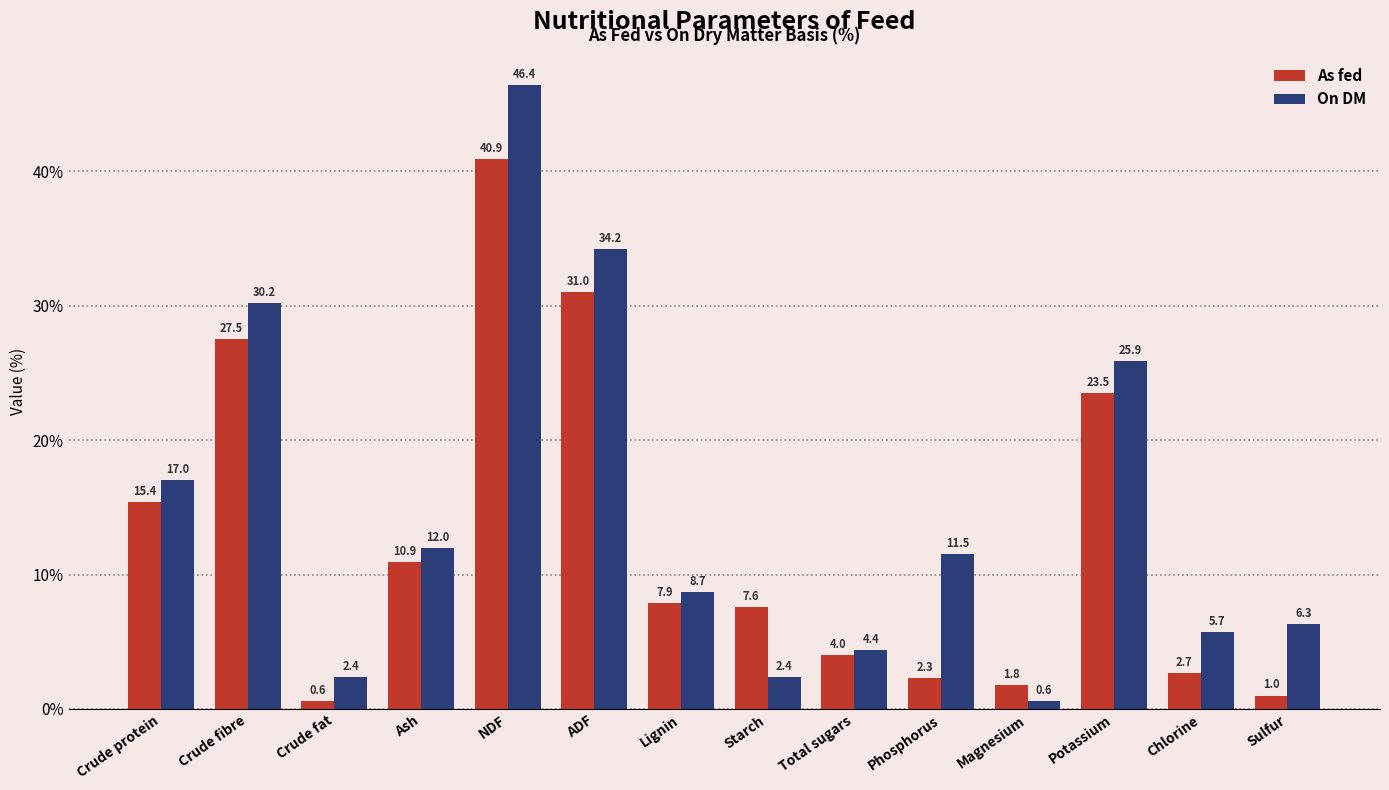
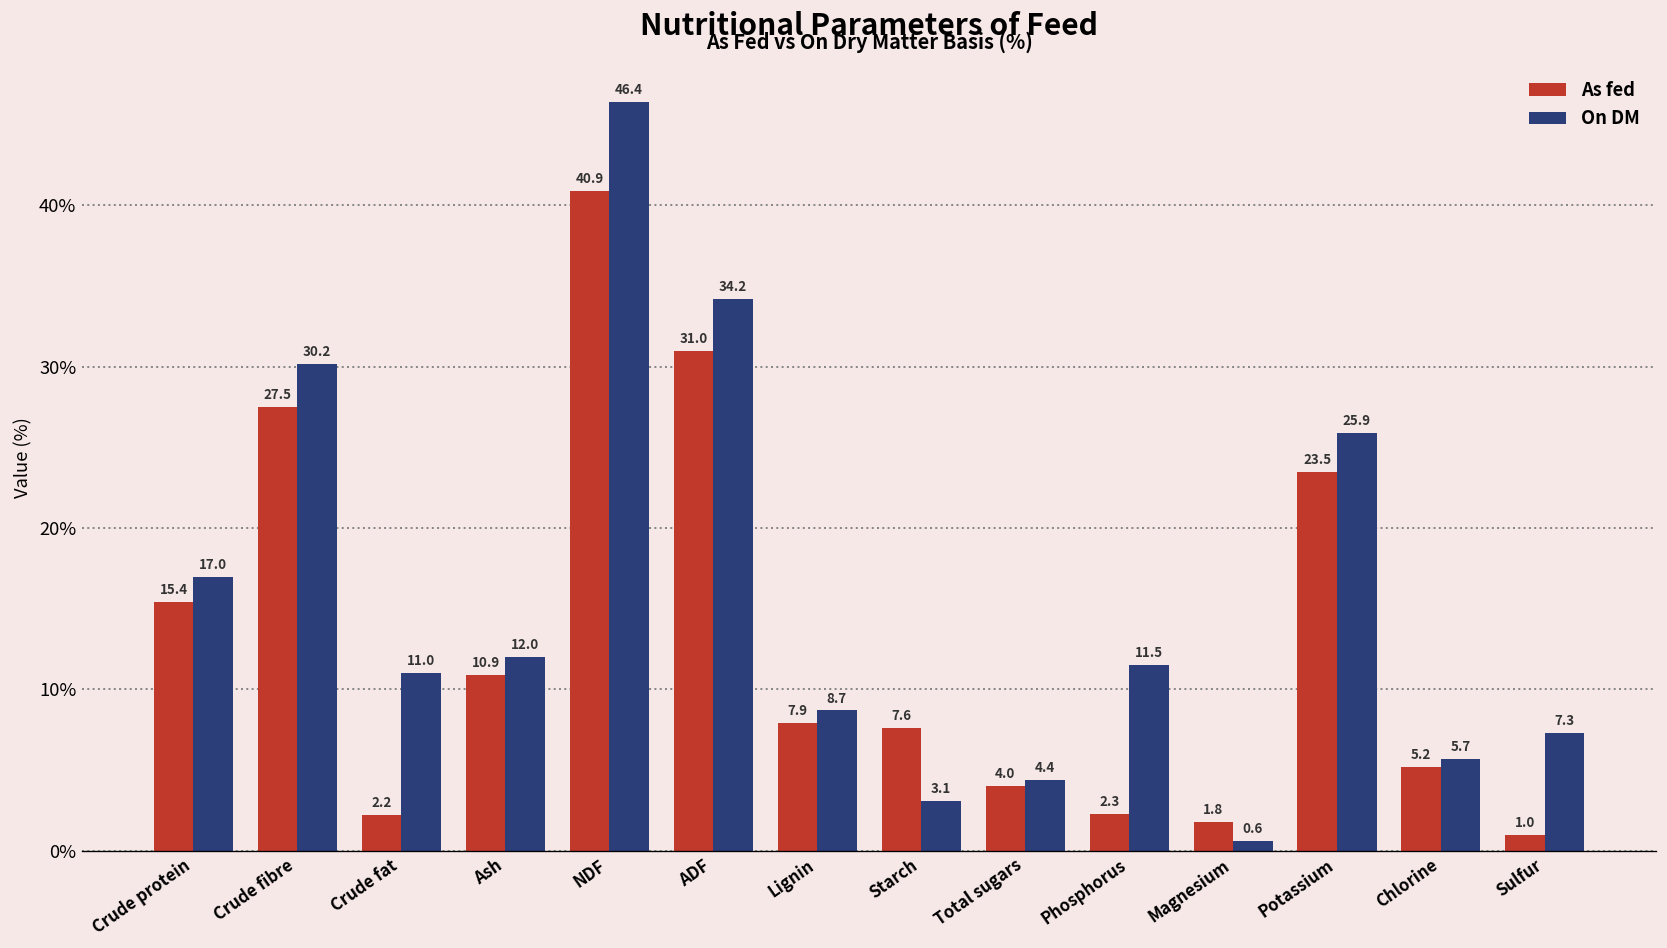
As fed, Crude fat: 0.6 -> 2.2
On DM, Crude fat: 2.4 -> 11.0
On DM, Starch: 2.4 -> 3.1
As fed, Chlorine: 2.7 -> 5.2
On DM, Sulfur: 6.3 -> 7.3
